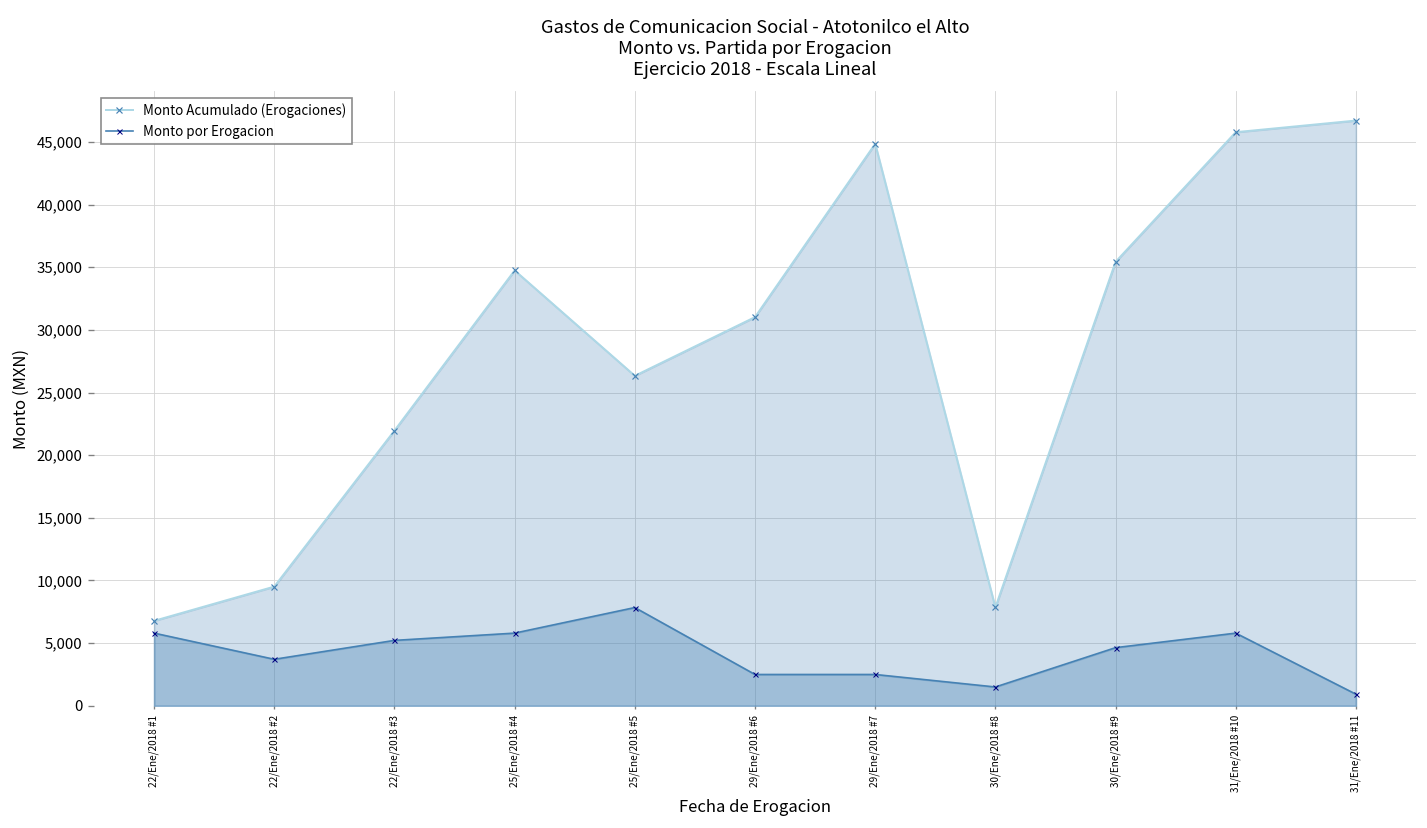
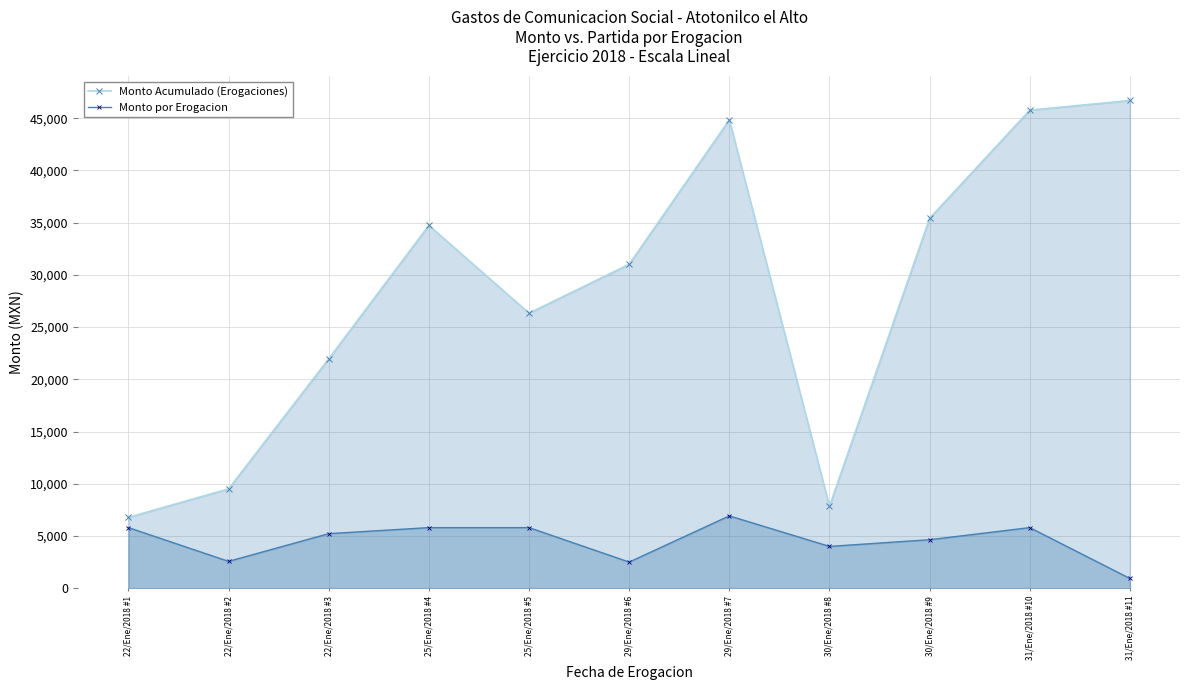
Monto por Erogacion, 22/Ene/2018 #2: 3,700 -> 2,600
Monto por Erogacion, 25/Ene/2018 #5: 7,800 -> 5,800
Monto por Erogacion, 29/Ene/2018 #7: 2,500 -> 6,900
Monto por Erogacion, 30/Ene/2018 #8: 1,500 -> 4,000
